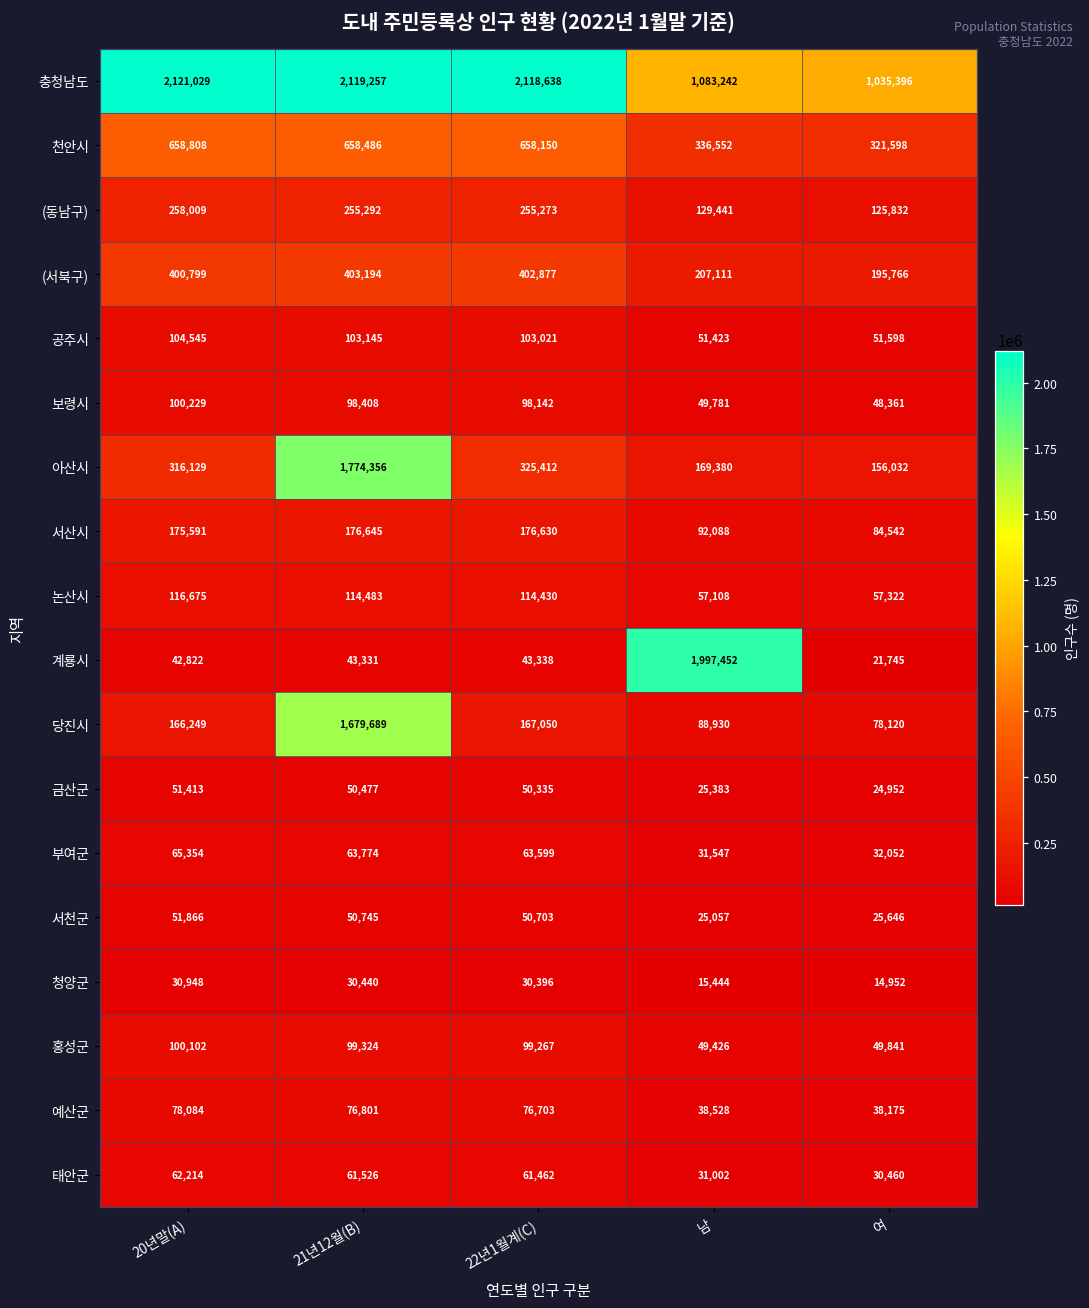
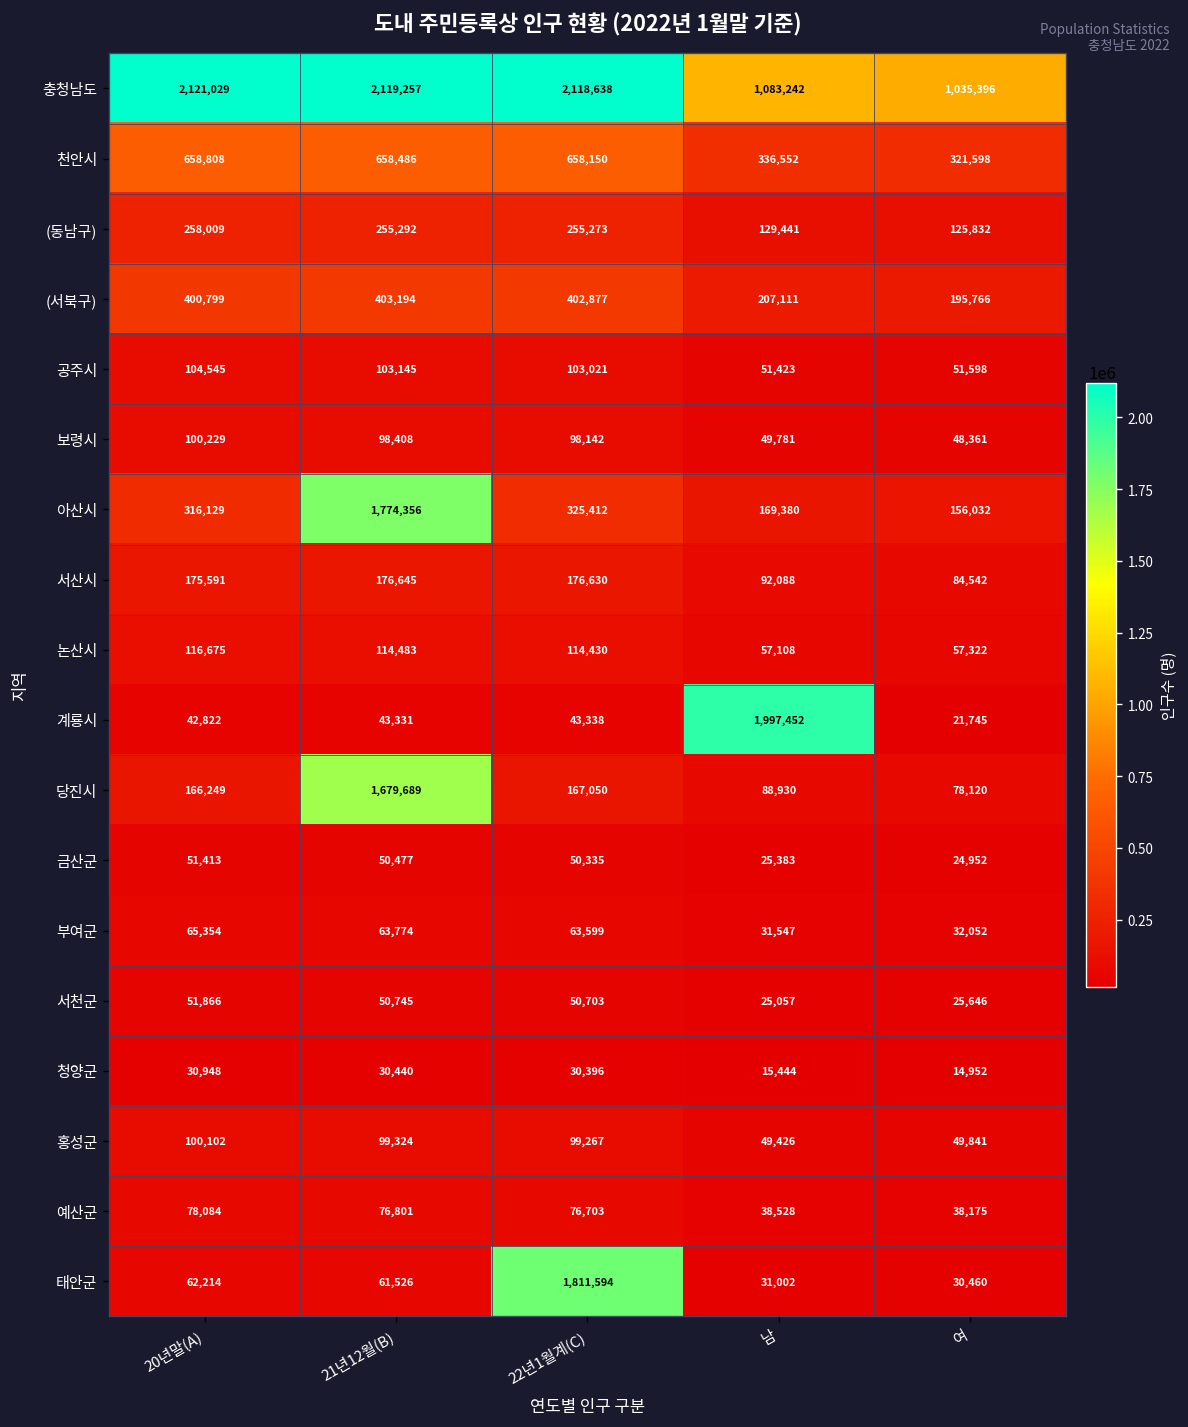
태안군, 22년1월계(C): 61,462 -> 1,811,594
